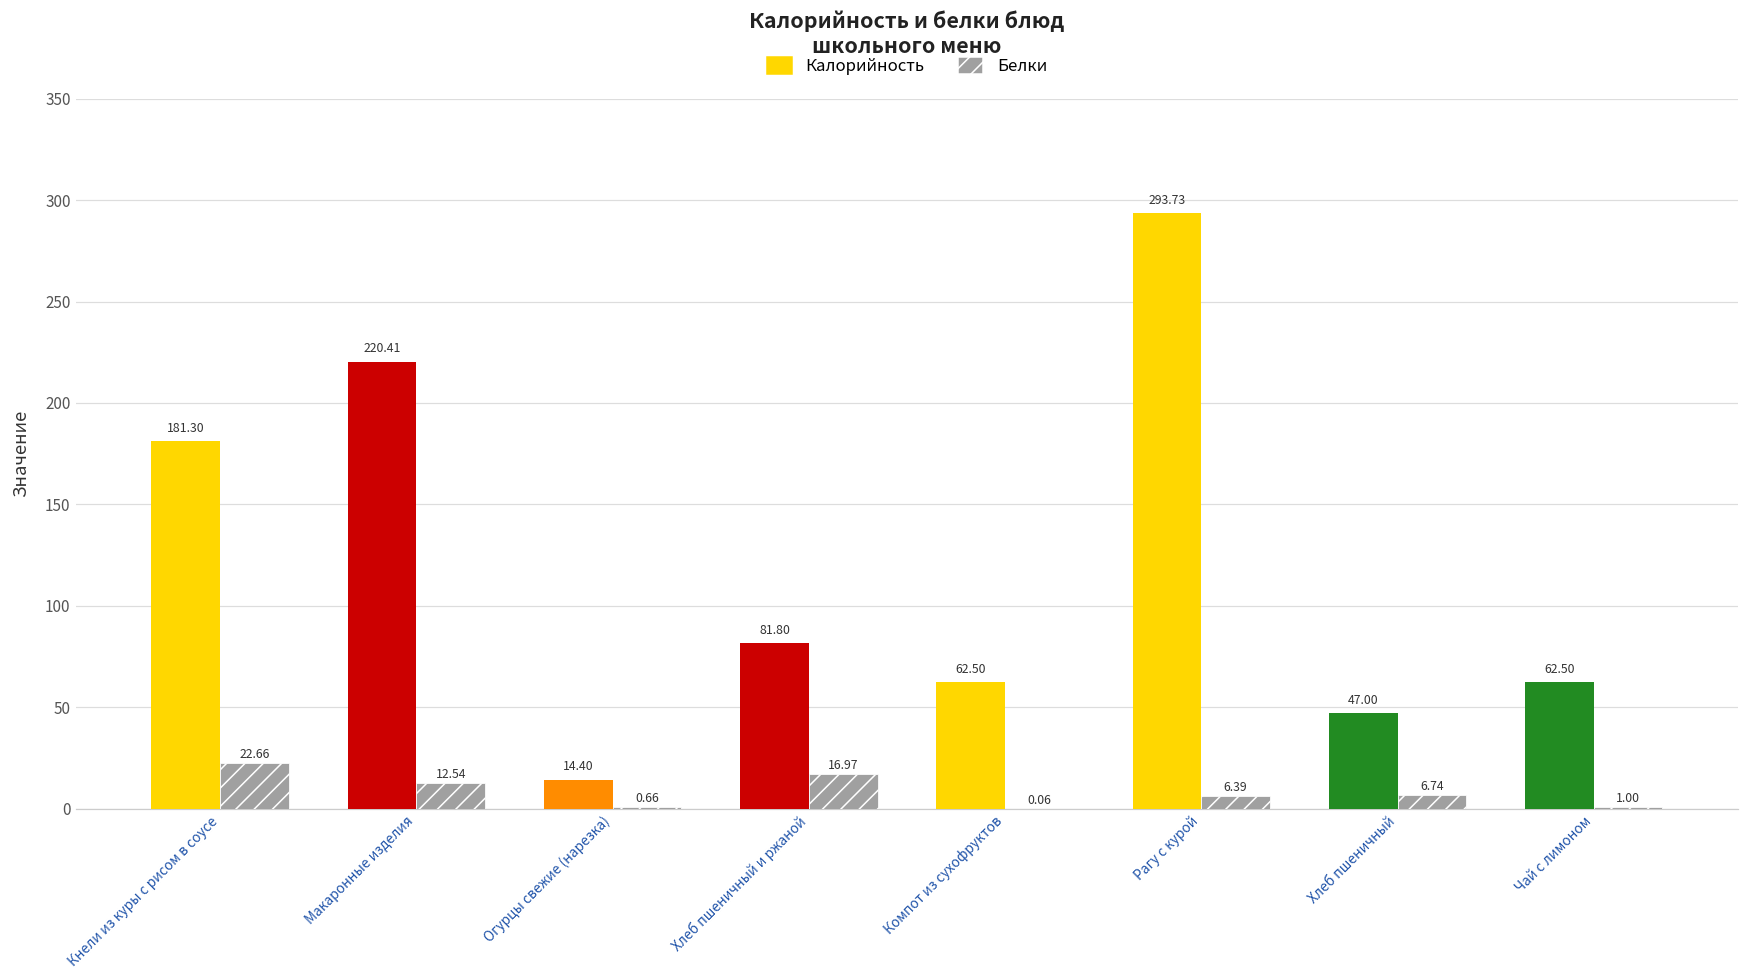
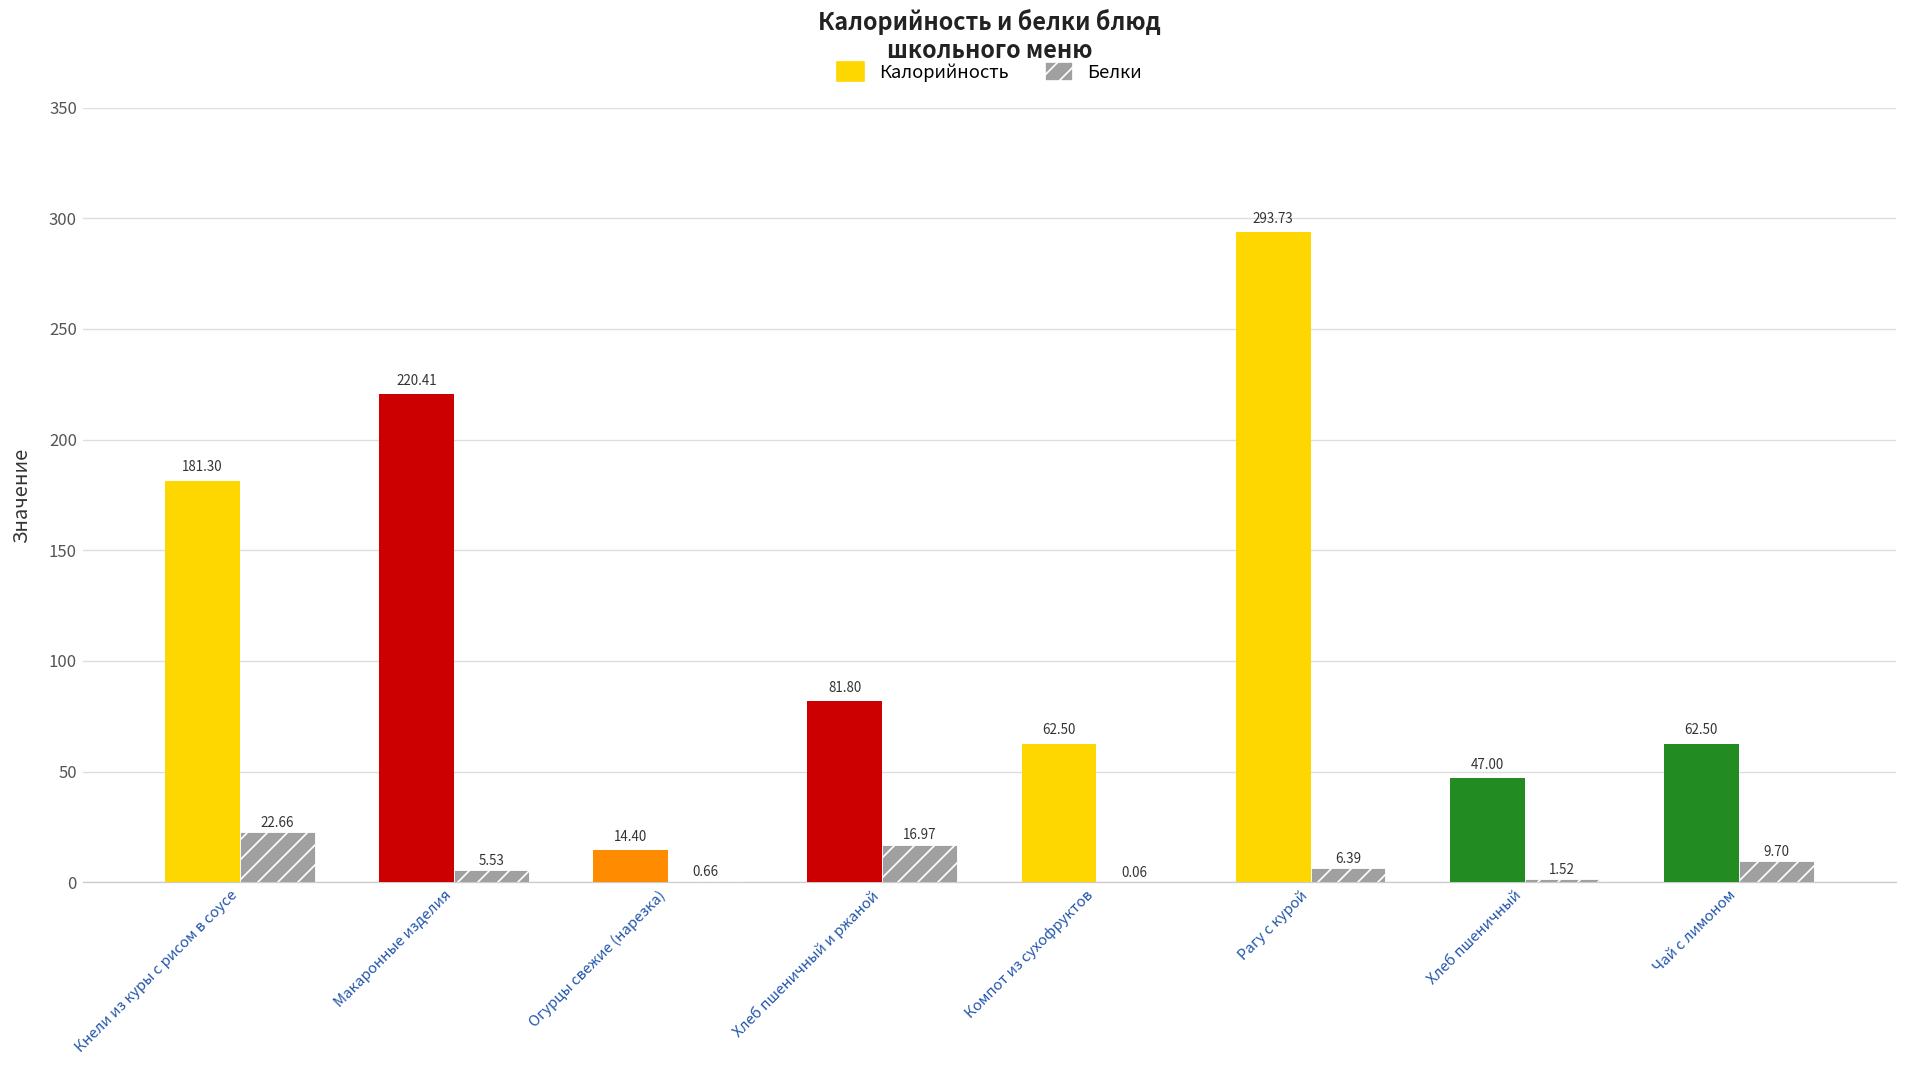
Белки, Макаронные изделия: 12.54 -> 5.53
Белки, Хлеб пшеничный: 6.74 -> 1.52
Белки, Чай с лимоном: 1.00 -> 9.70
